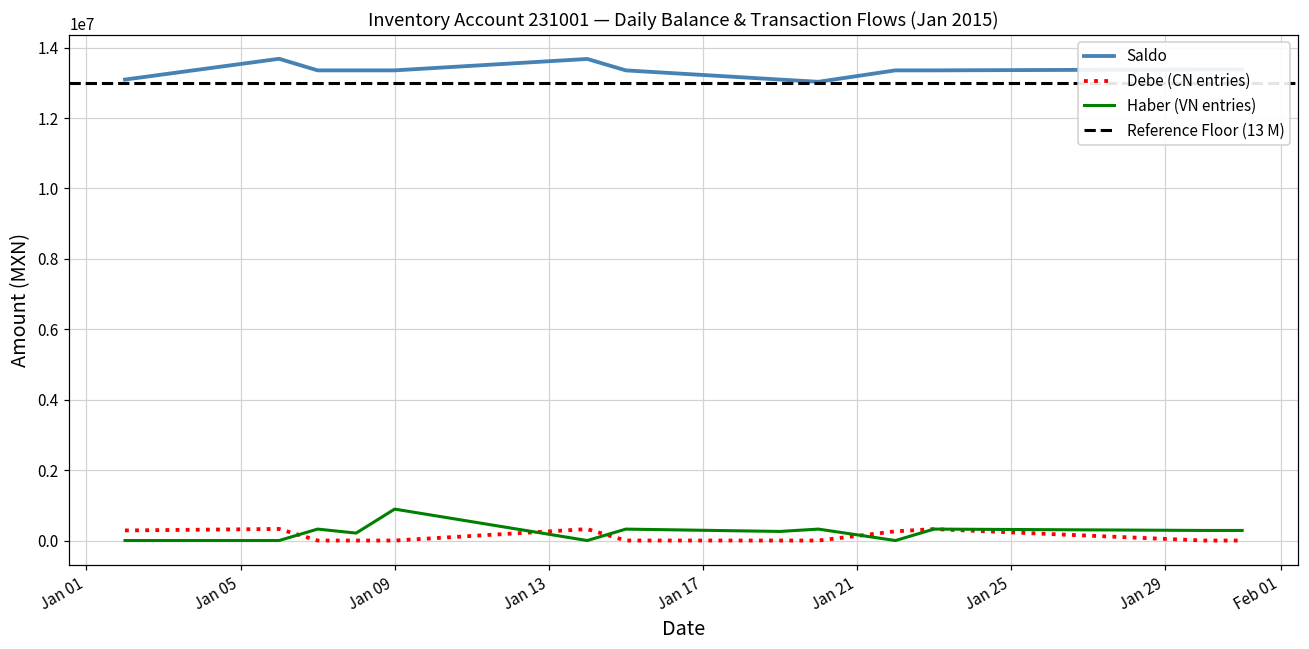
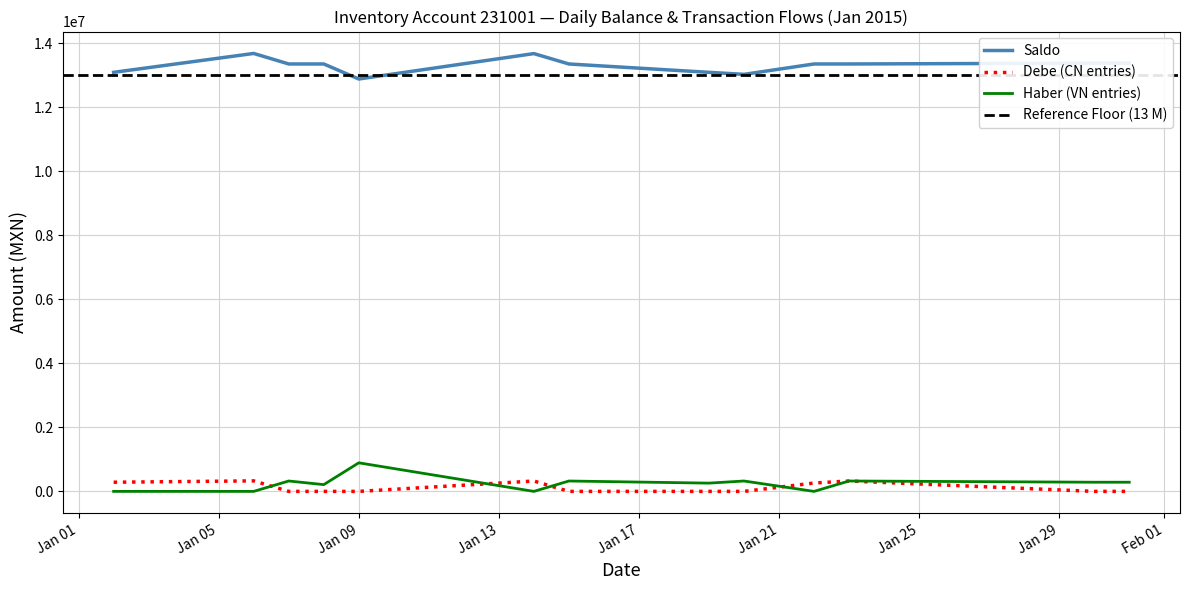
Saldo, Jan 09: 13400000 -> 12900000
